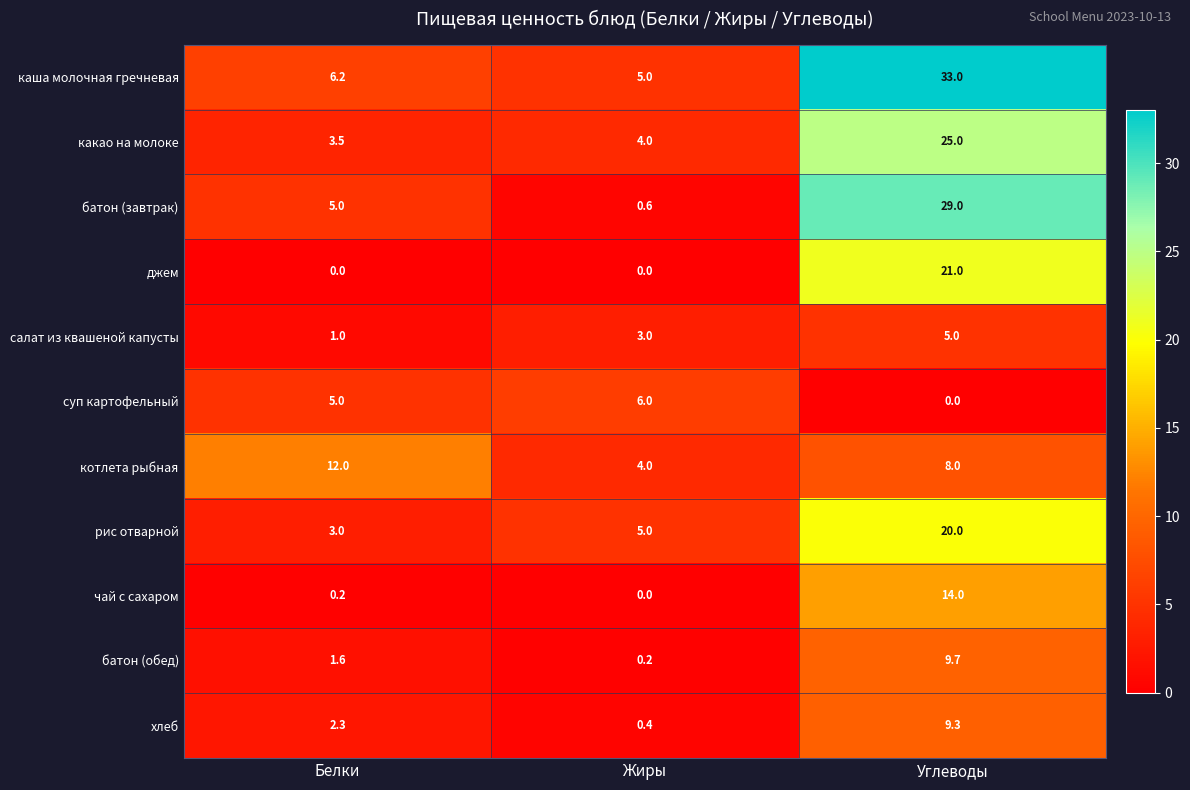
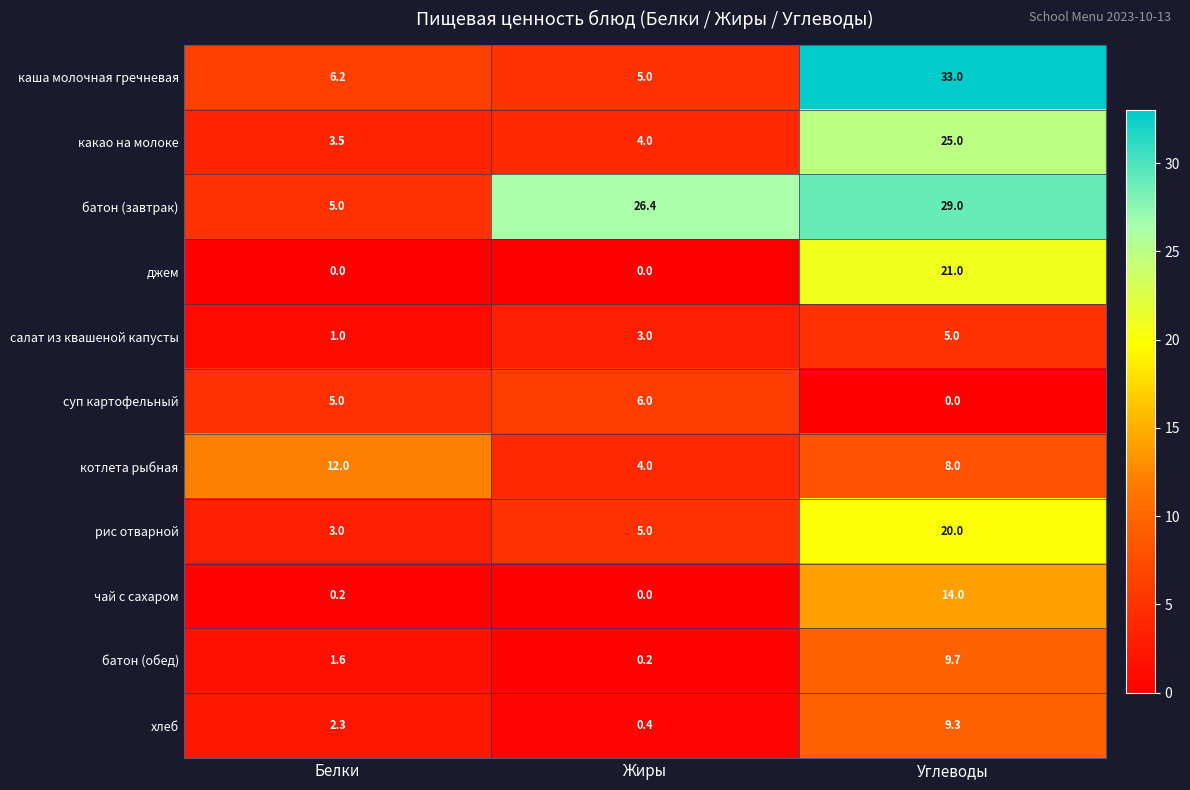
батон (завтрак), Жиры: 0.6 -> 26.4
